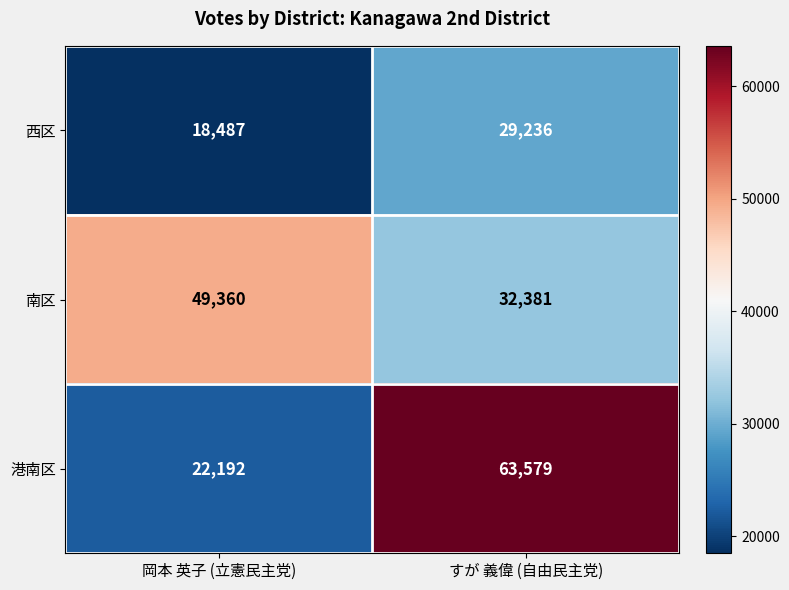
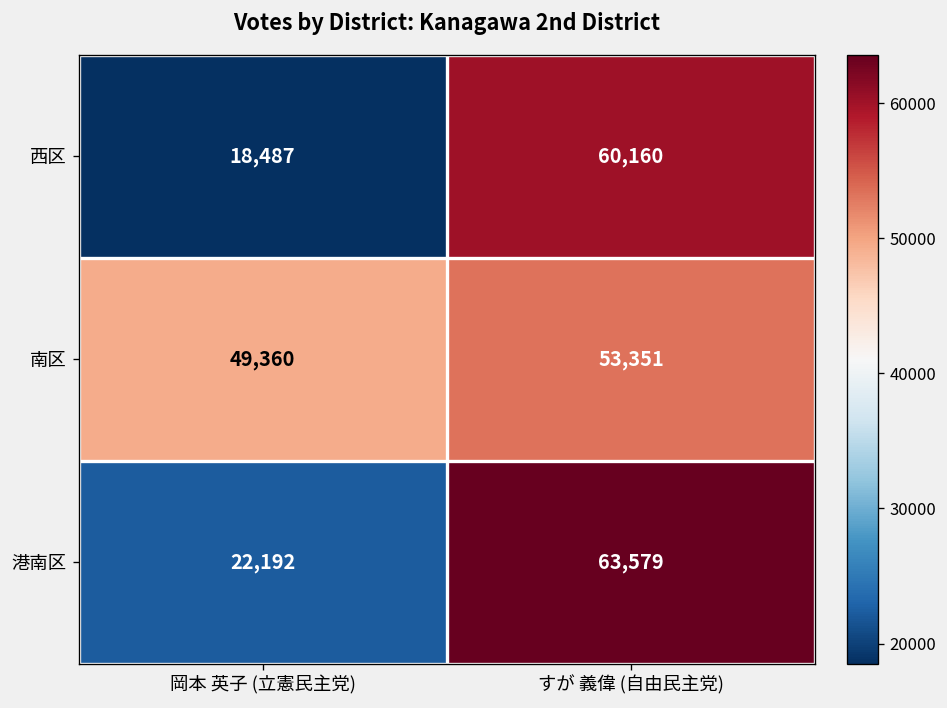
西区, すが 義偉 (自由民主党): 29,236 -> 60,160
南区, すが 義偉 (自由民主党): 32,381 -> 53,351
